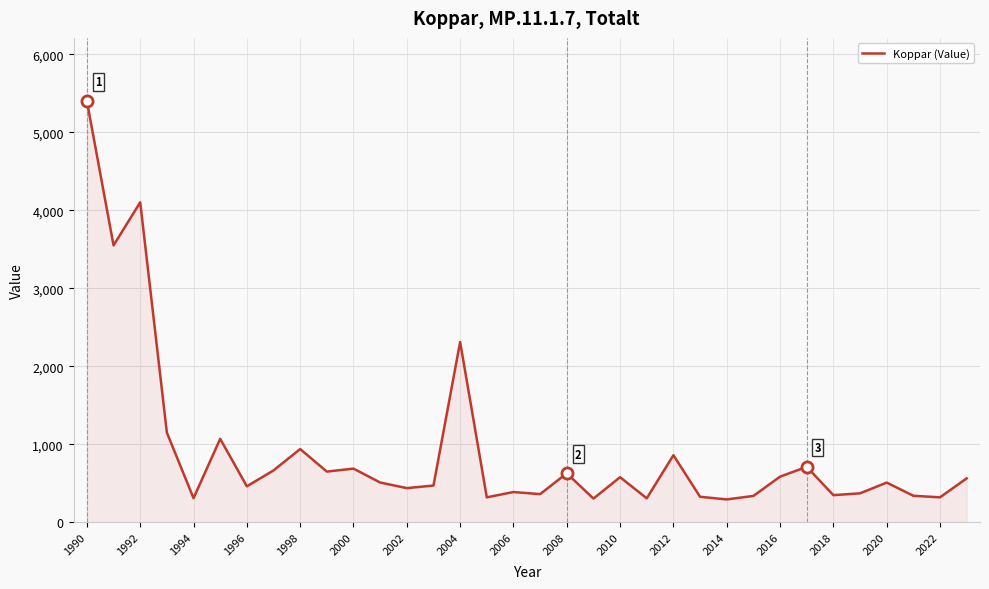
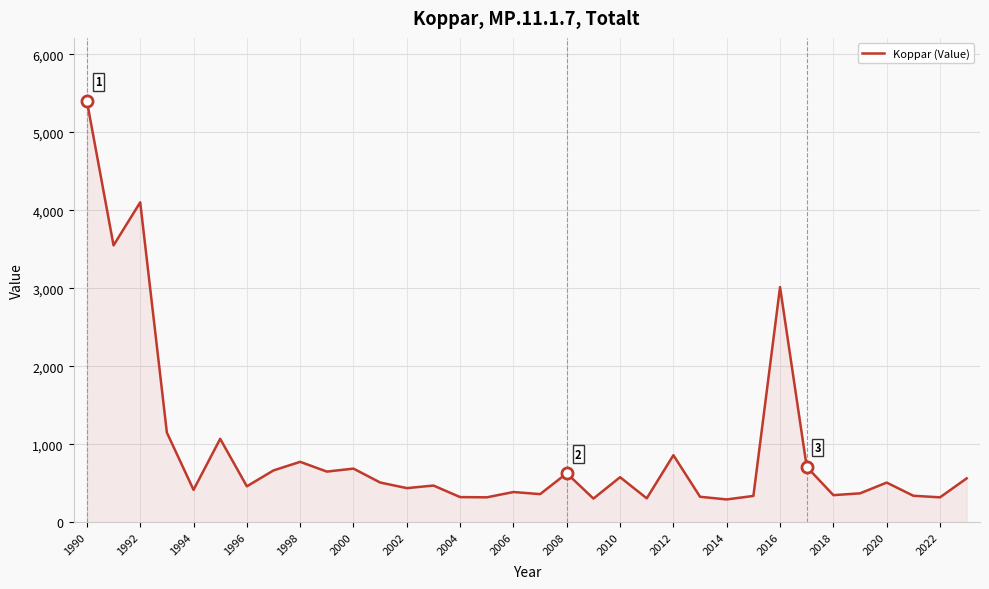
Koppar (Value), 1994: 300 -> 400
Koppar (Value), 1998: 900 -> 800
Koppar (Value), 2004: 2,300 -> 300
Koppar (Value), 2016: 600 -> 3,000
